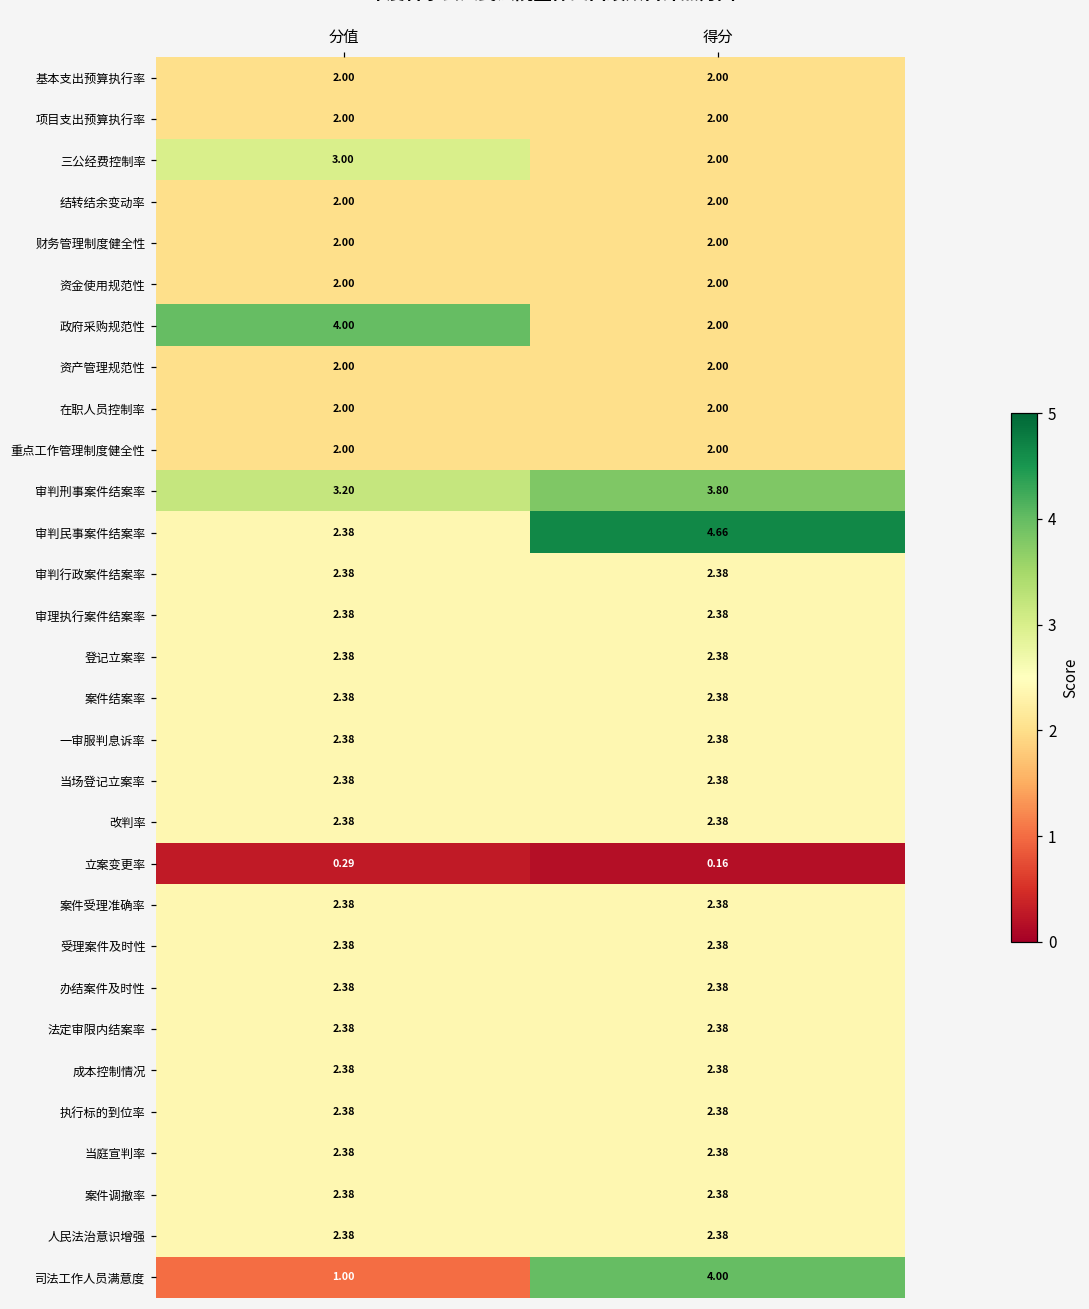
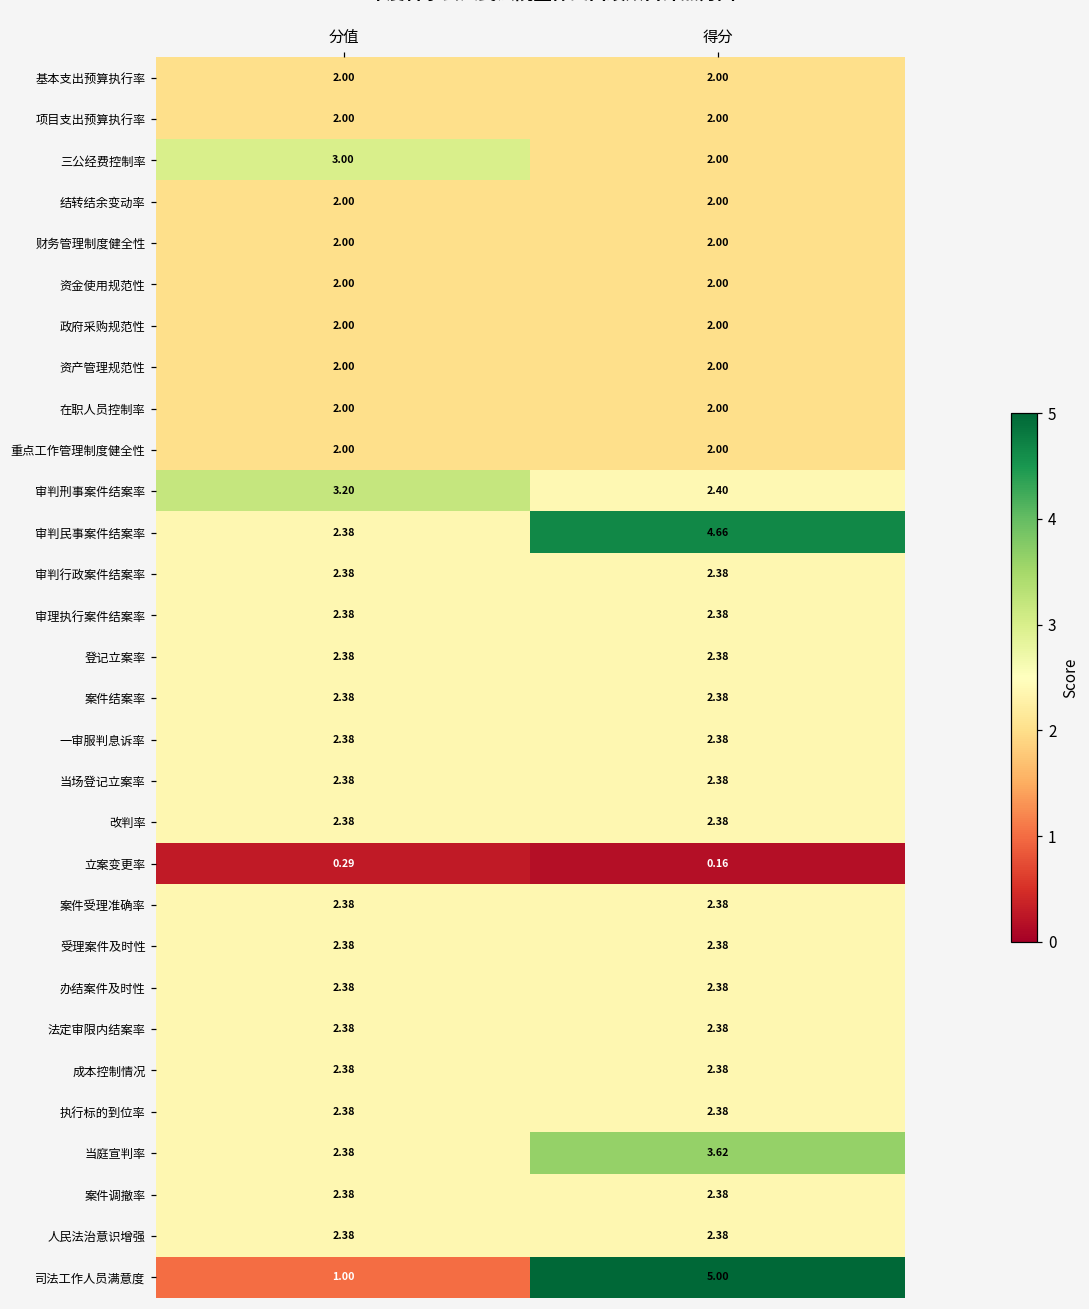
政府采购规范性, 分值: 4.00 -> 2.00
审判刑事案件结案率, 得分: 3.80 -> 2.40
当庭宣判率, 得分: 2.38 -> 3.62
司法工作人员满意度, 得分: 4.00 -> 5.00
